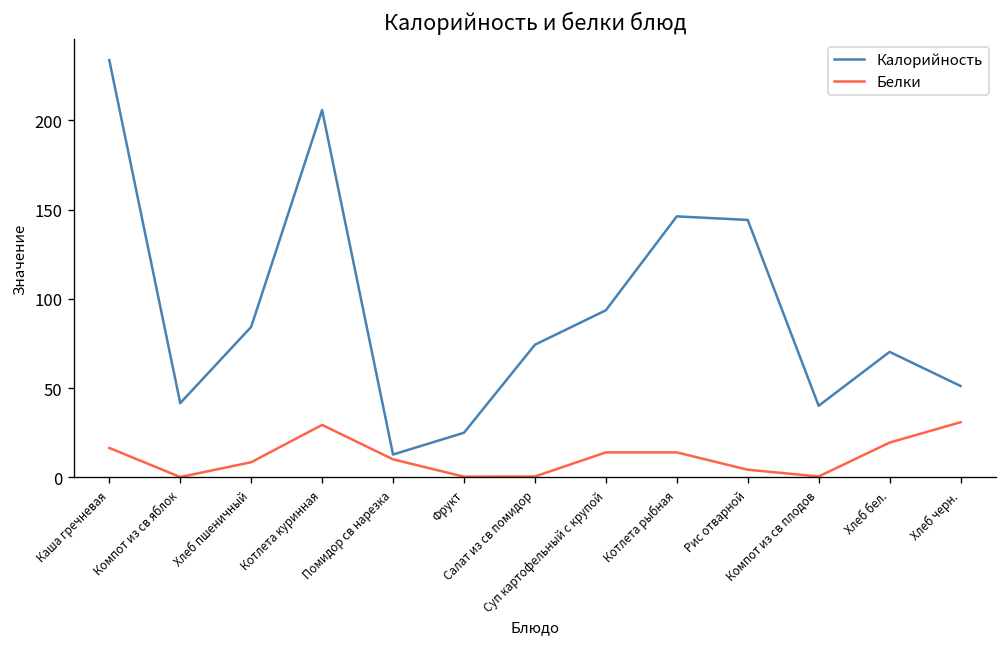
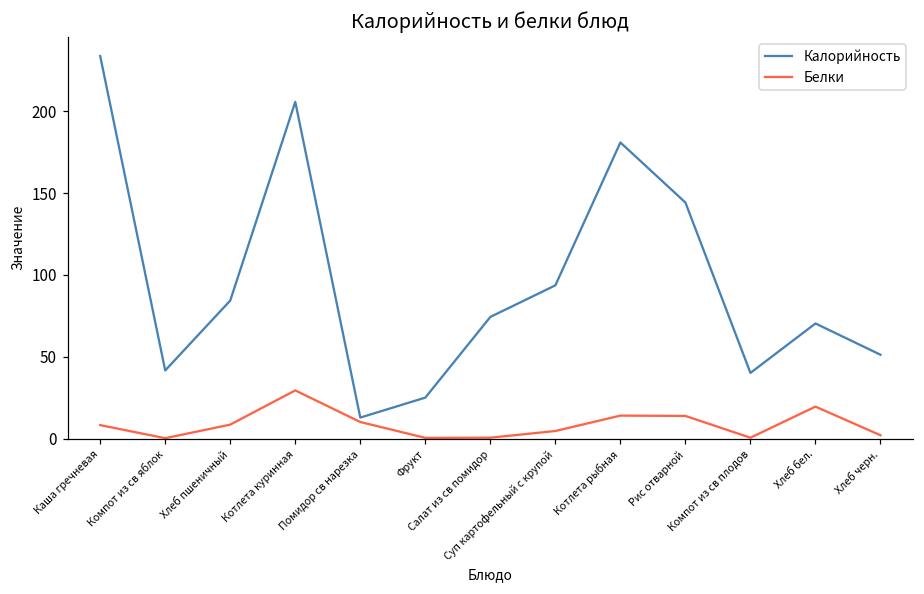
Белки, Каша гречневая: 17 -> 8
Белки, Суп картофельный с крупой: 14 -> 5
Калорийность, Котлета рыбная: 146 -> 181
Белки, Рис отварной: 4 -> 14
Белки, Хлеб черн.: 31 -> 2
